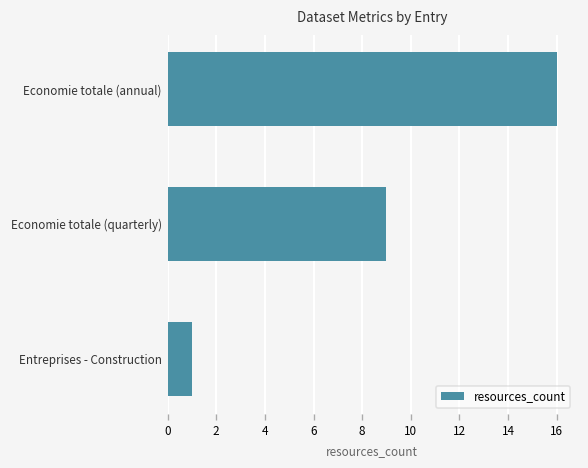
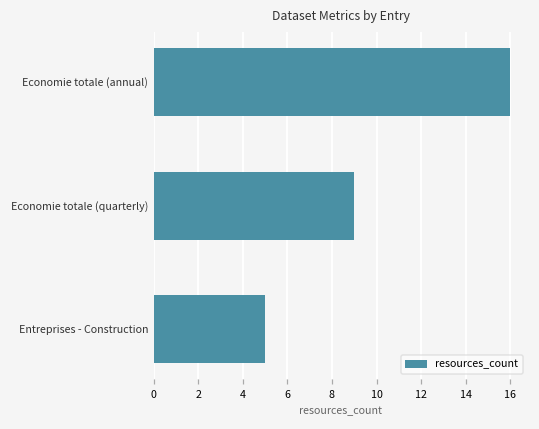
Entreprises - Construction: 1 -> 5
